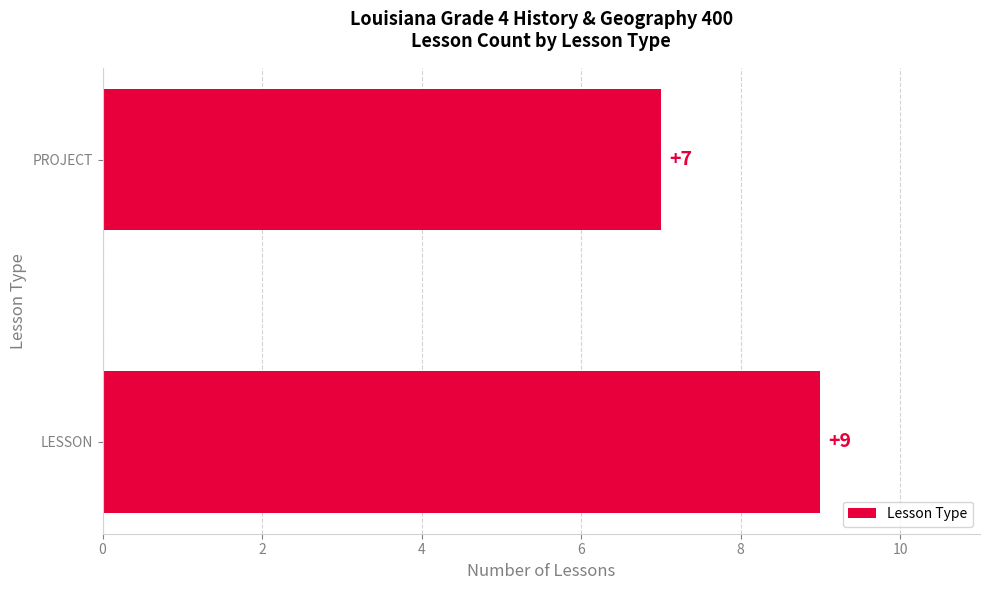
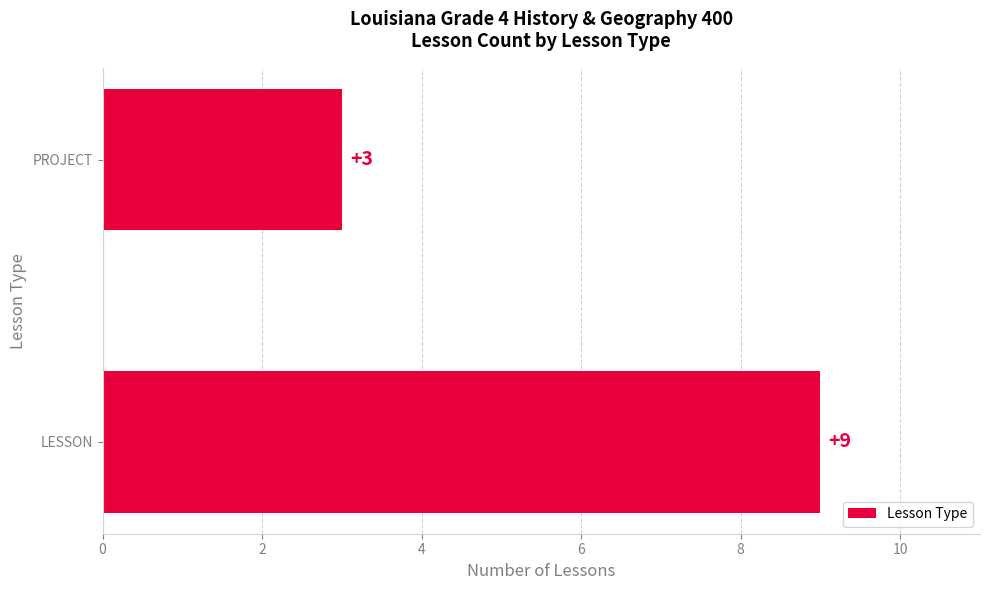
PROJECT: +7 -> +3
